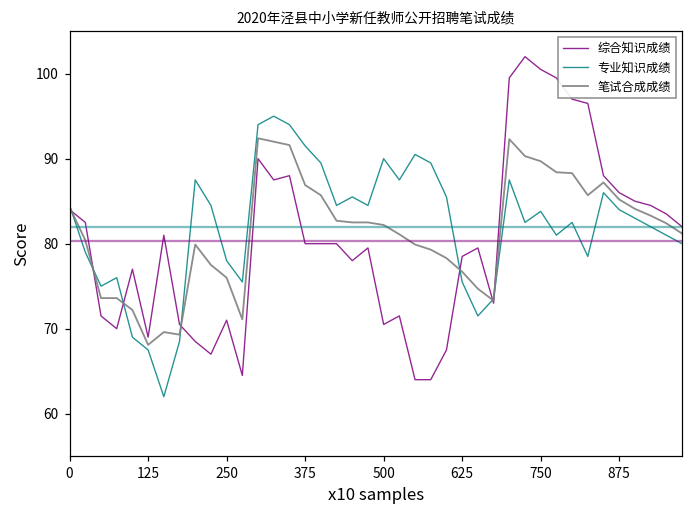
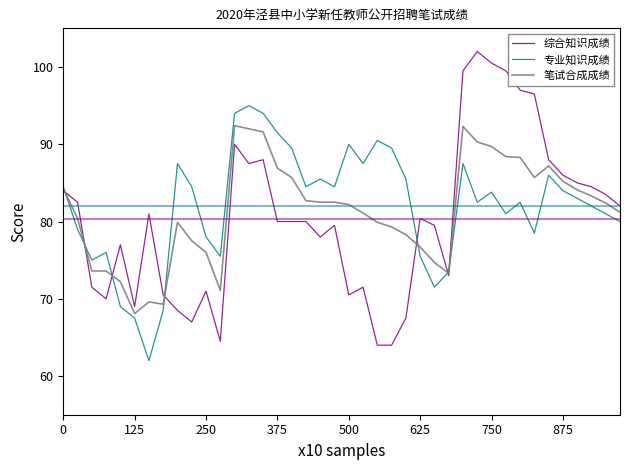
综合知识成绩, 625: 79 -> 80
